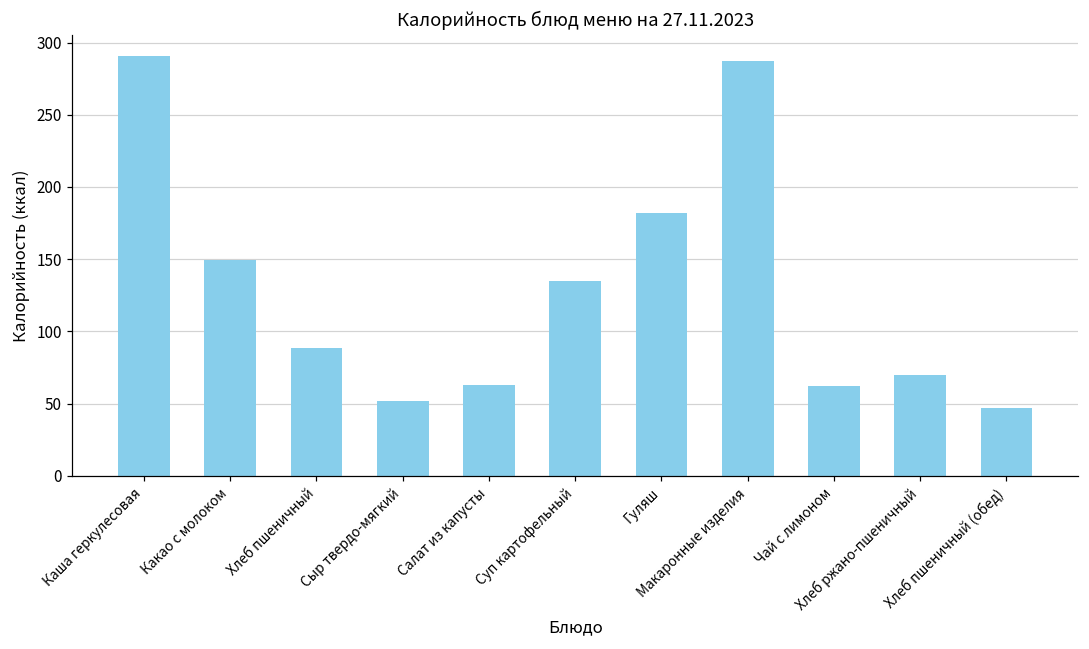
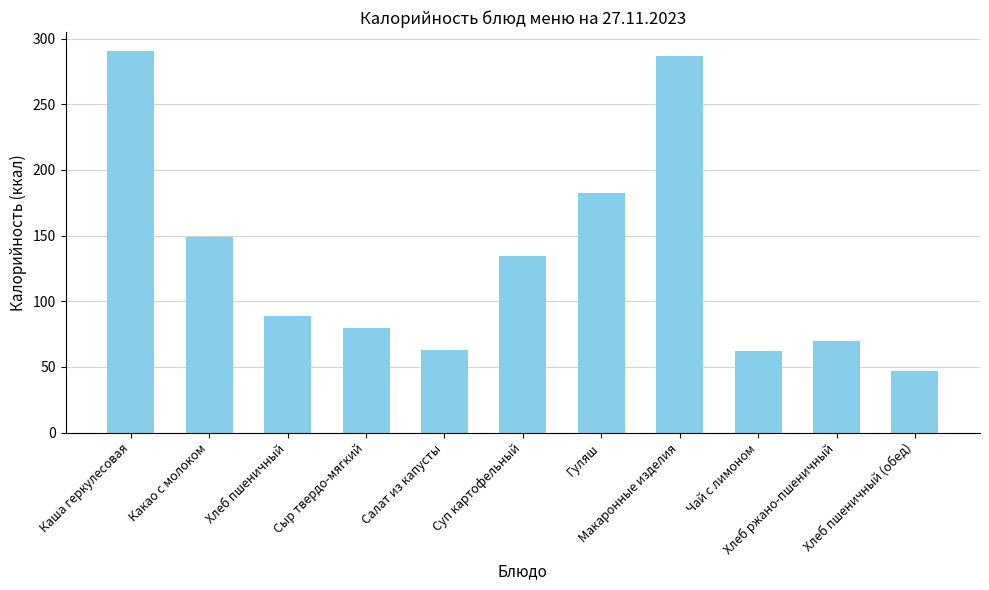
Сыр твердо-мягкий: 52 -> 80
